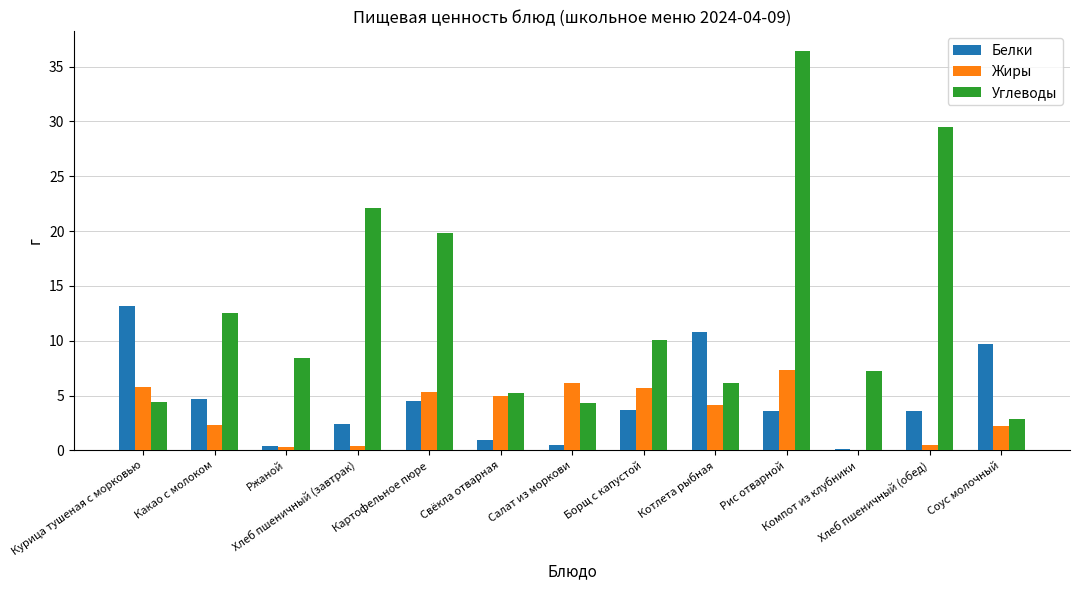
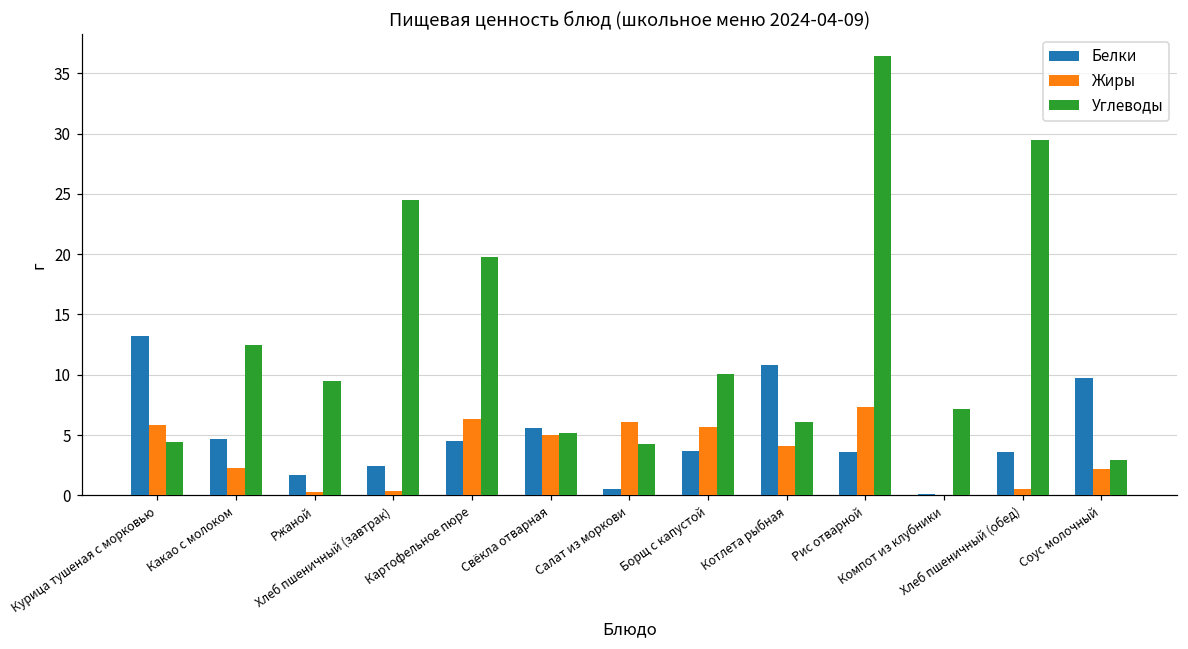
Белки, Ржаной: 0.4 -> 1.7
Углеводы, Ржаной: 8.4 -> 9.5
Углеводы, Хлеб пшеничный (завтрак): 22.1 -> 24.5
Жиры, Картофельное пюре: 5.3 -> 6.3
Белки, Свёкла отварная: 0.9 -> 5.6
